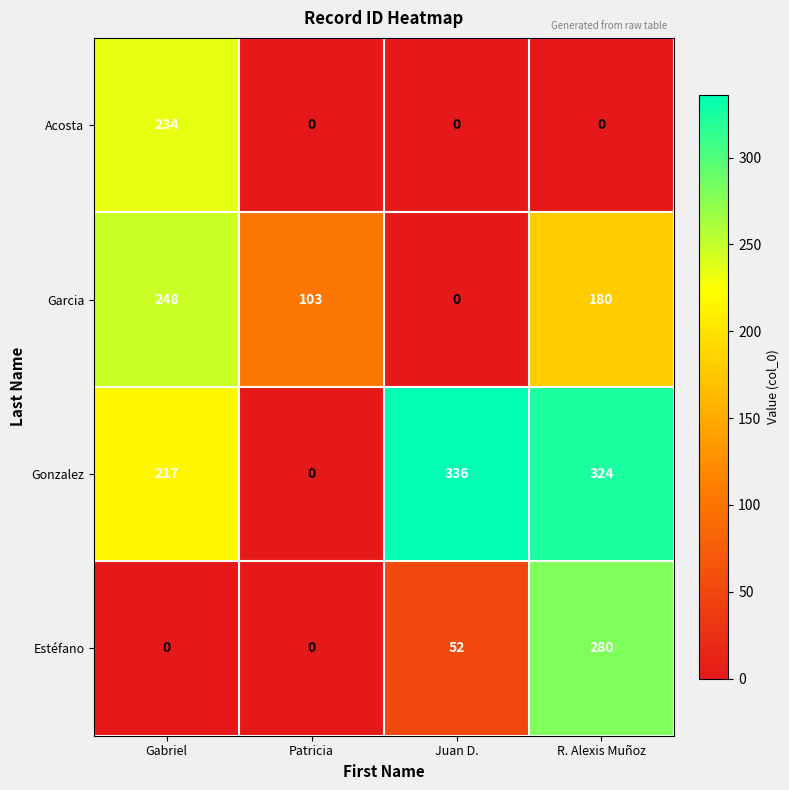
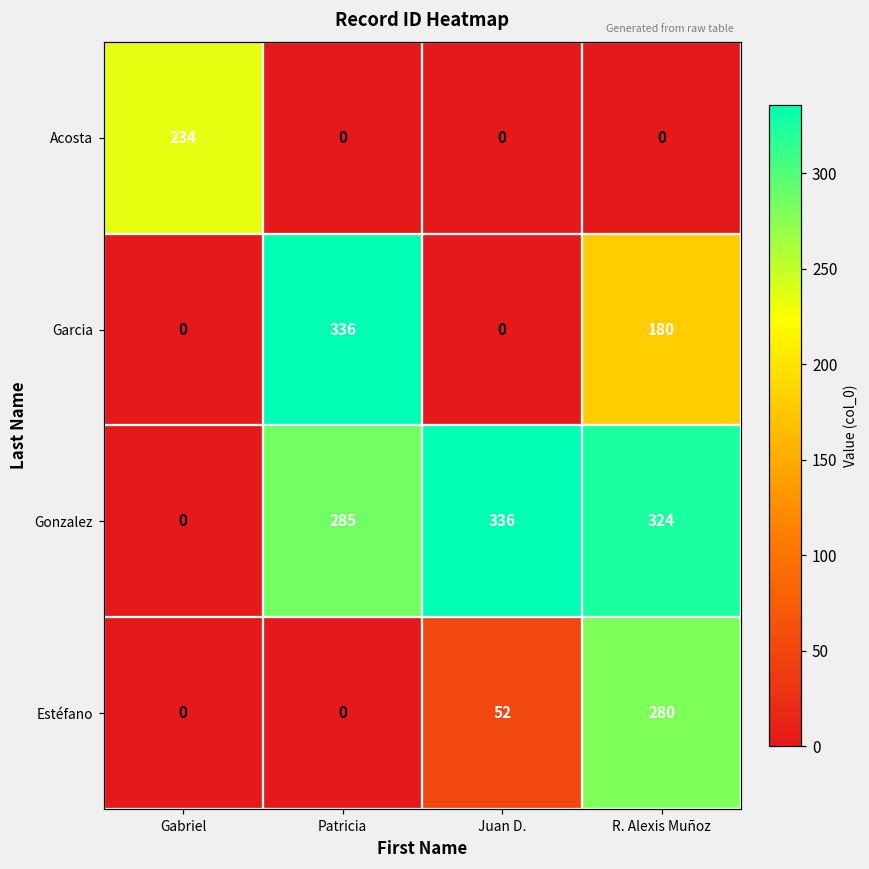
Garcia, Gabriel: 248 -> 0
Garcia, Patricia: 103 -> 336
Gonzalez, Gabriel: 217 -> 0
Gonzalez, Patricia: 0 -> 285
